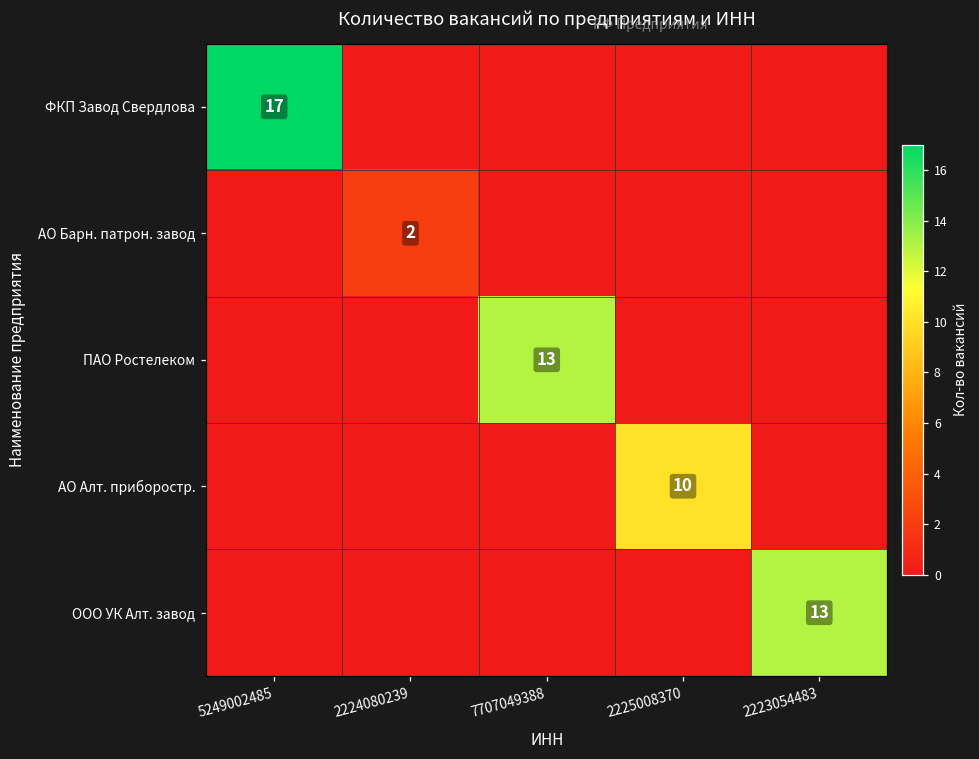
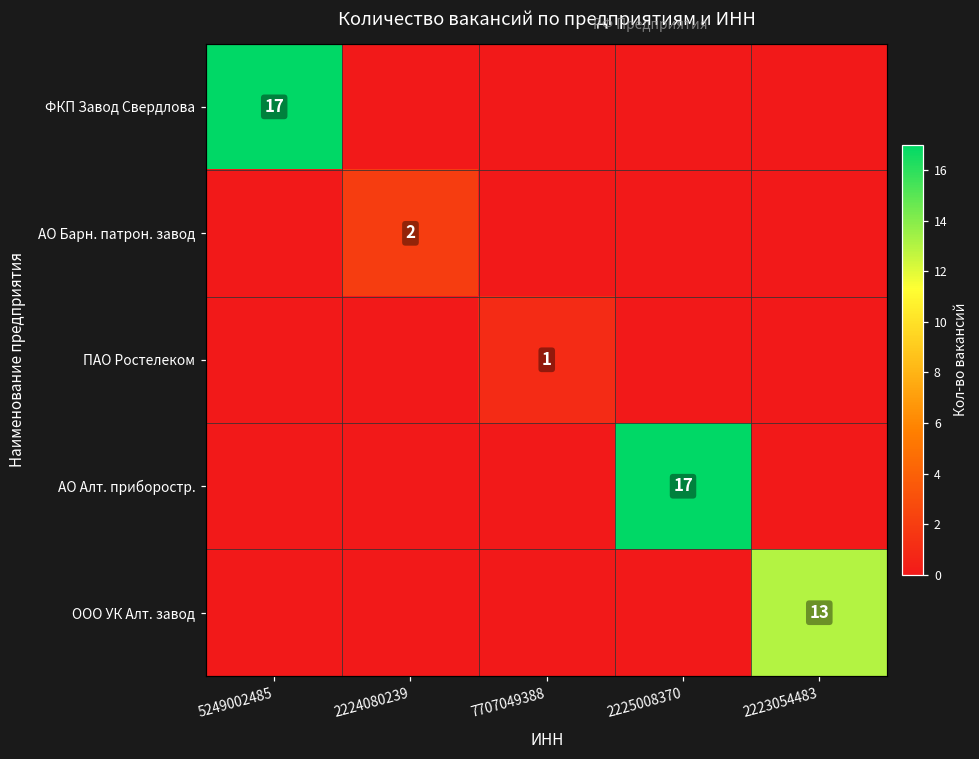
ПАО Ростелеком, 7707049388: 13 -> 1
АО Алт. приборостр., 2225008370: 10 -> 17
